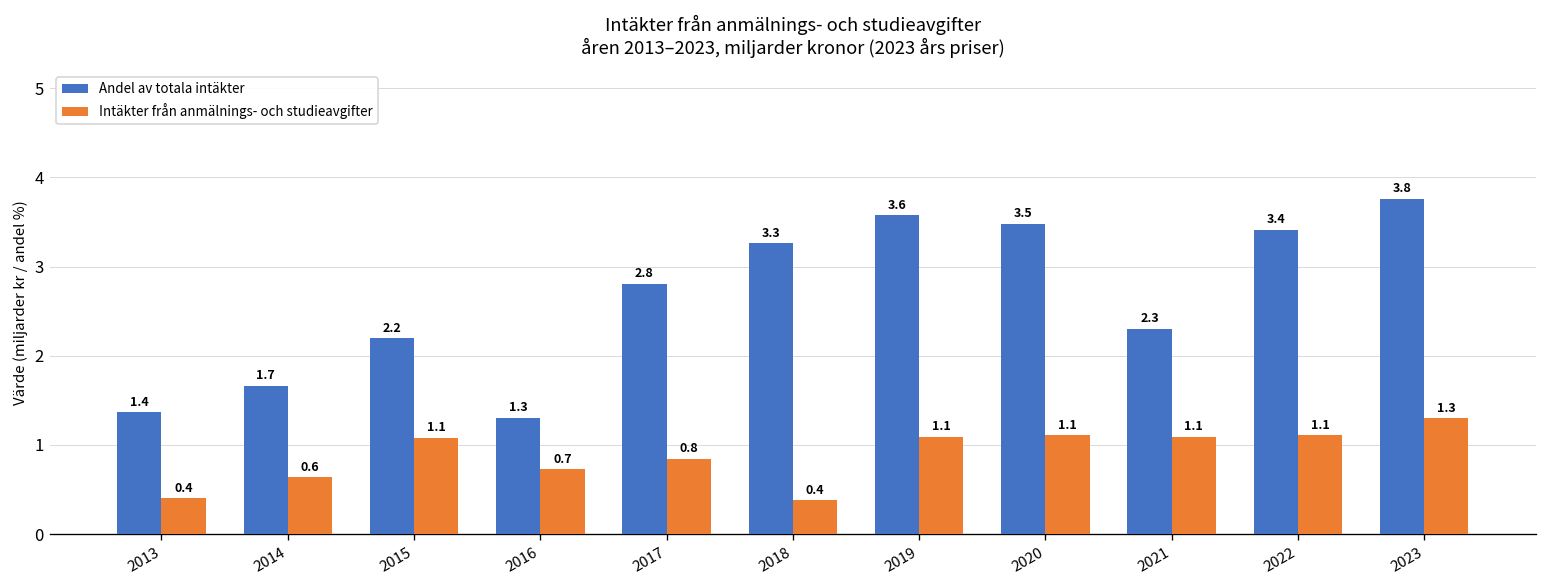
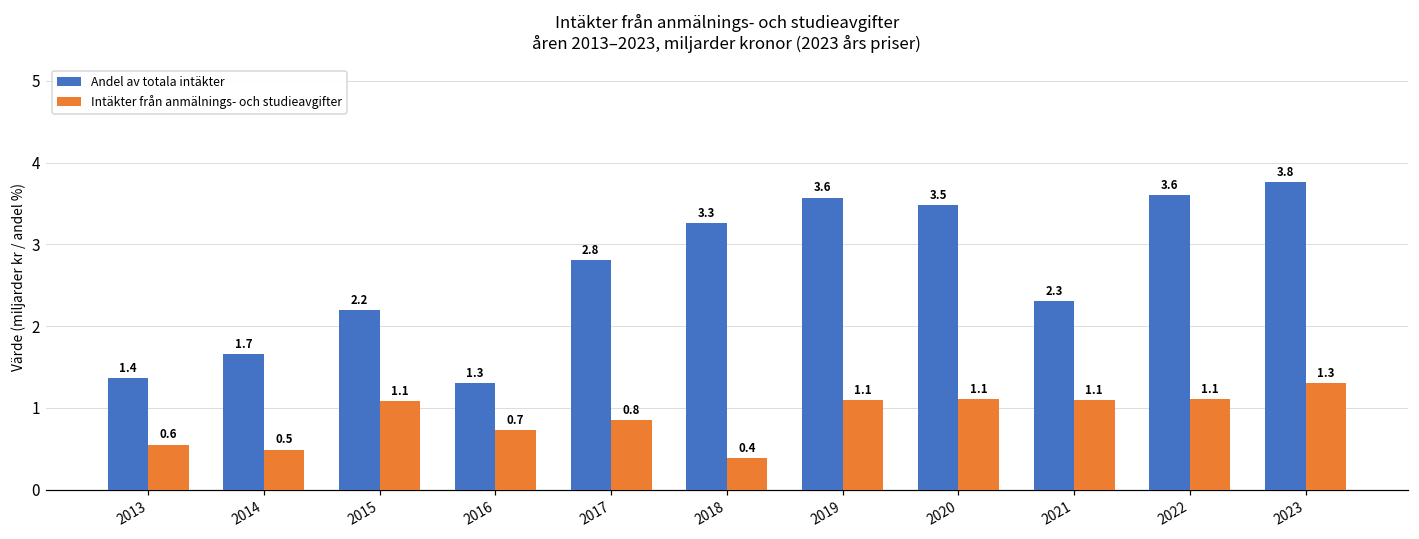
Intäkter från anmälnings- och studieavgifter, 2013: 0.4 -> 0.6
Intäkter från anmälnings- och studieavgifter, 2014: 0.6 -> 0.5
Andel av totala intäkter, 2022: 3.4 -> 3.6
